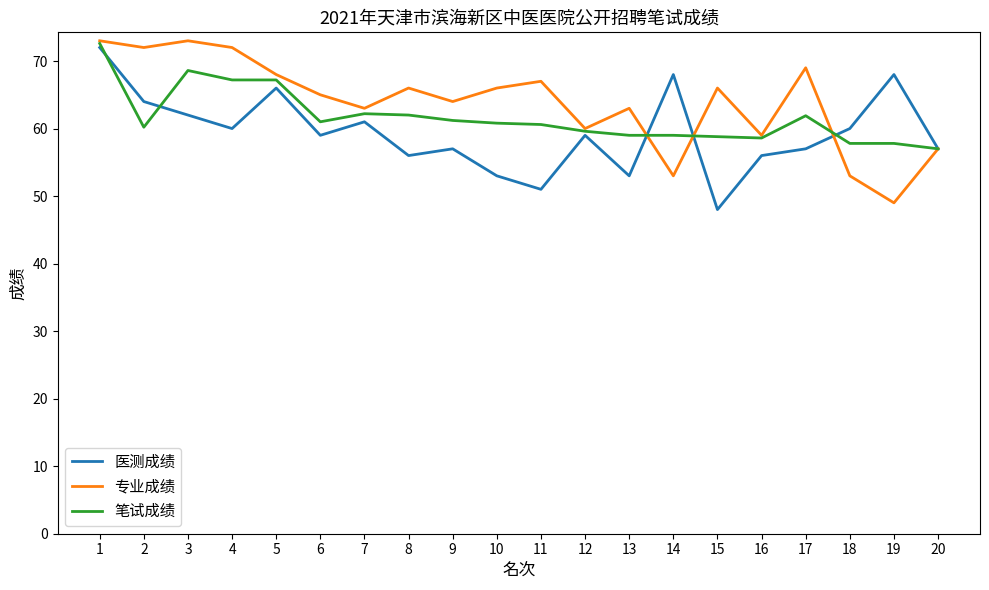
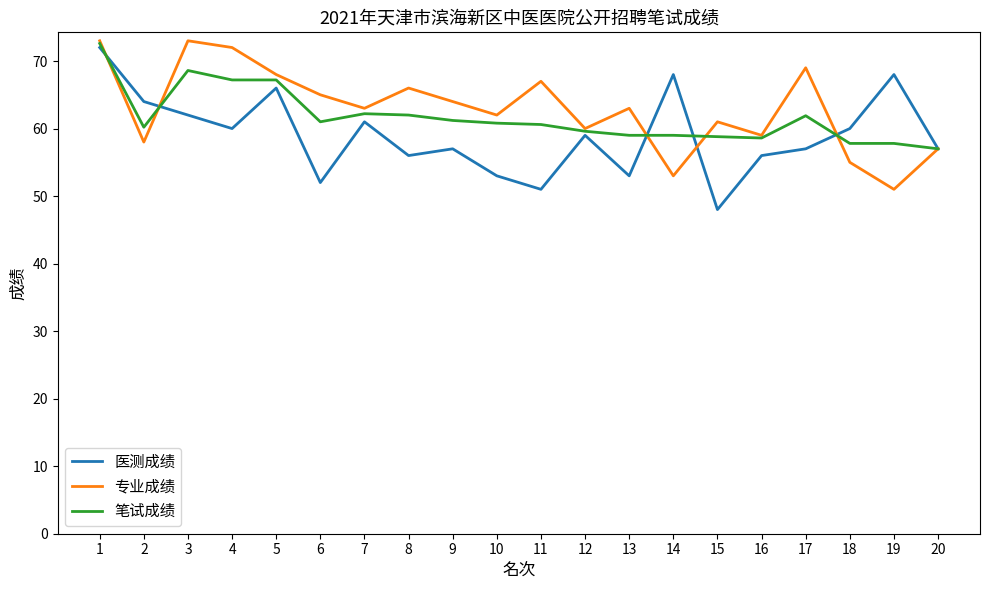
专业成绩, 2: 72 -> 58
医测成绩, 6: 59 -> 52
专业成绩, 10: 66 -> 62
专业成绩, 15: 66 -> 61
专业成绩, 18: 53 -> 55
专业成绩, 19: 49 -> 51
